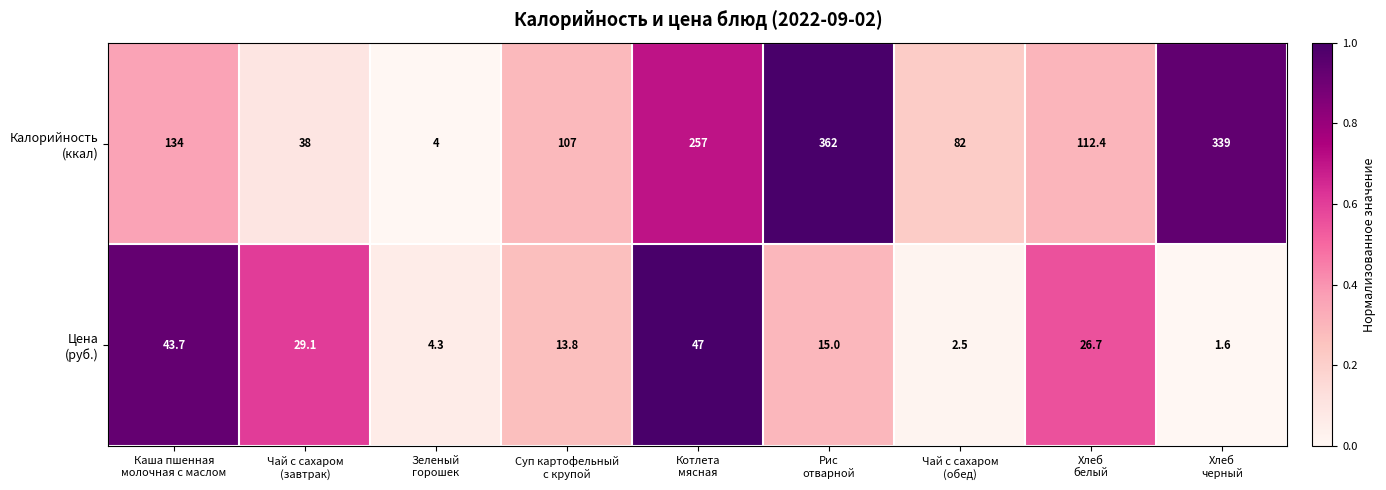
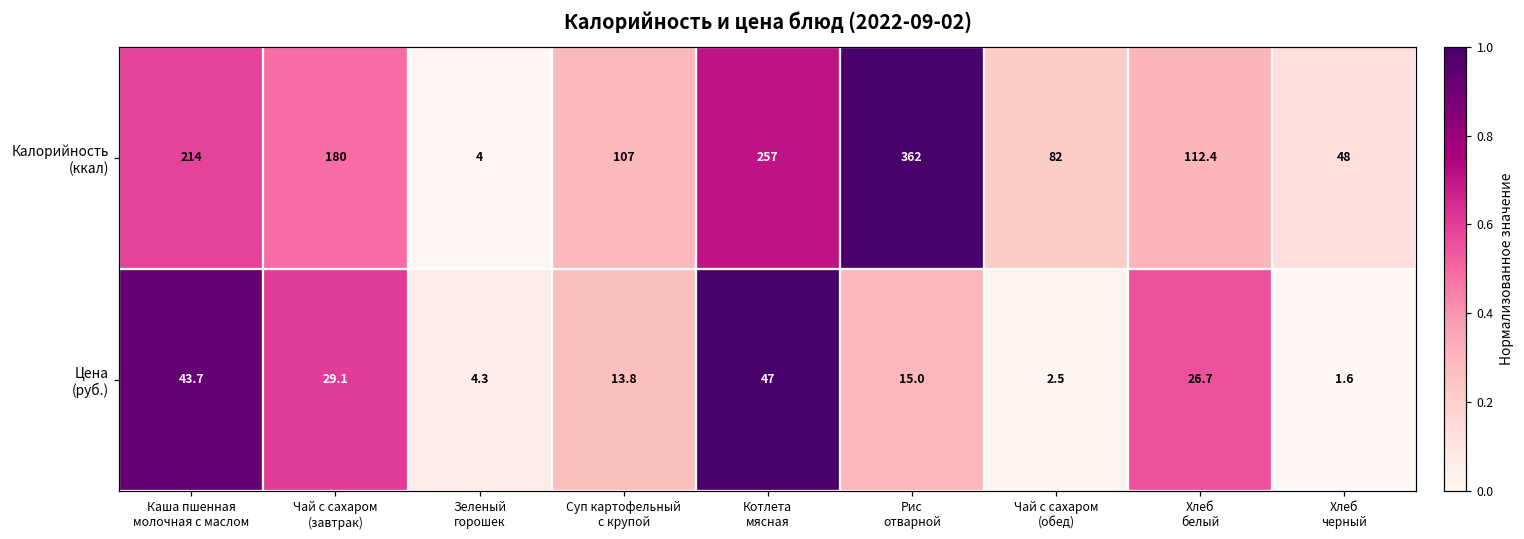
Калорийность (ккал), Каша пшенная молочная с маслом: 134 -> 214
Калорийность (ккал), Чай с сахаром (завтрак): 38 -> 180
Калорийность (ккал), Хлеб черный: 339 -> 48
